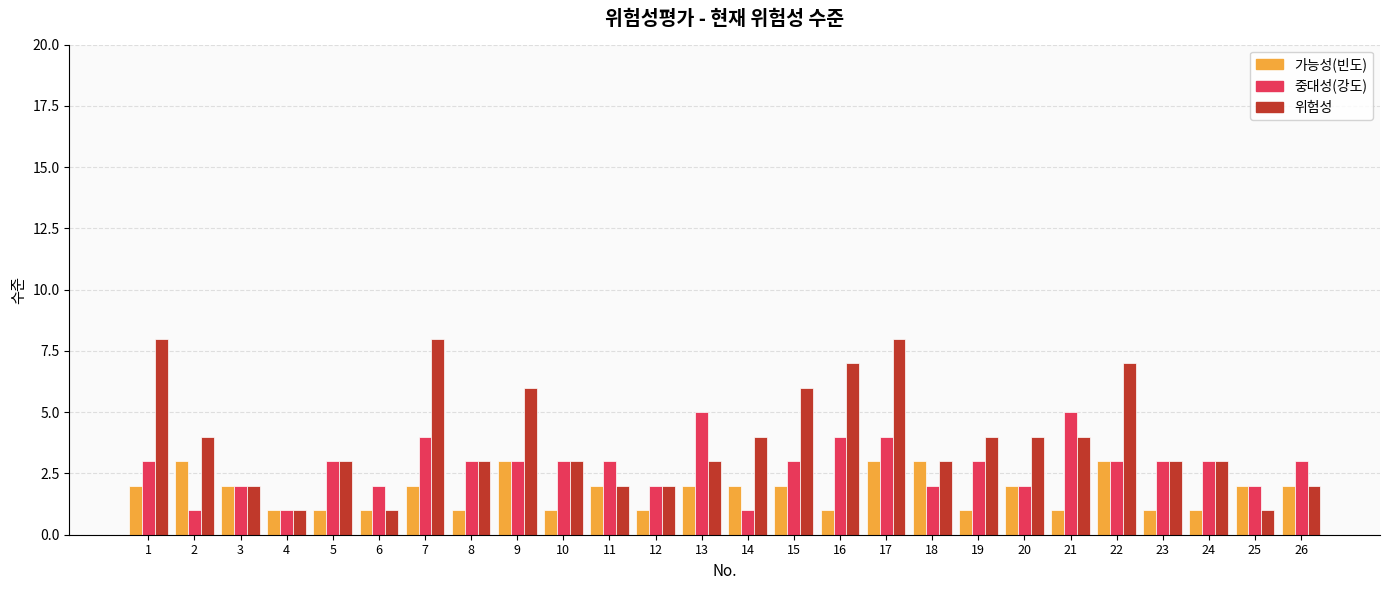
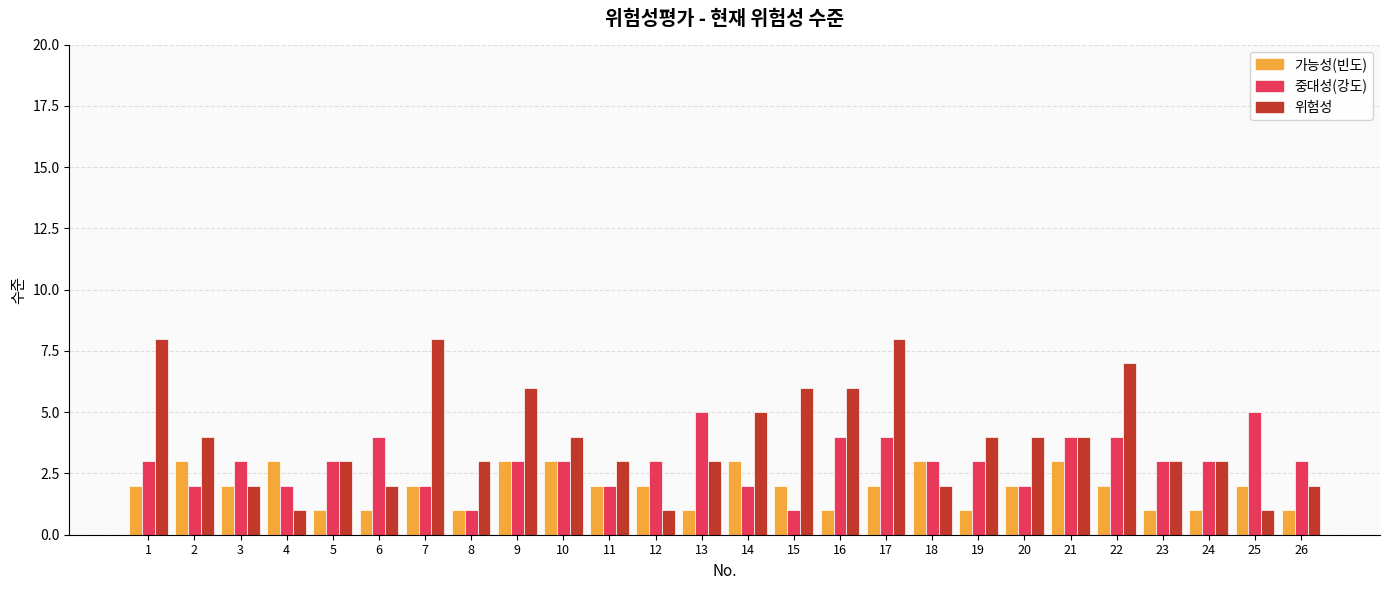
중대성(강도), 2: 1 -> 2
중대성(강도), 3: 2 -> 3
가능성(빈도), 4: 1 -> 3
중대성(강도), 4: 1 -> 2
중대성(강도), 6: 2 -> 4
위험성, 6: 1 -> 2
중대성(강도), 7: 4 -> 2
중대성(강도), 8: 3 -> 1
가능성(빈도), 10: 1 -> 3
위험성, 10: 3 -> 4
중대성(강도), 11: 3 -> 2
위험성, 11: 2 -> 3
가능성(빈도), 12: 1 -> 2
중대성(강도), 12: 2 -> 3
위험성, 12: 2 -> 1
가능성(빈도), 13: 2 -> 1
가능성(빈도), 14: 2 -> 3
중대성(강도), 14: 1 -> 2
위험성, 14: 4 -> 5
중대성(강도), 15: 3 -> 1
위험성, 16: 7 -> 6
가능성(빈도), 17: 3 -> 2
중대성(강도), 18: 2 -> 3
위험성, 18: 3 -> 2
가능성(빈도), 21: 1 -> 3
중대성(강도), 21: 5 -> 4
가능성(빈도), 22: 3 -> 2
중대성(강도), 22: 3 -> 4
중대성(강도), 25: 2 -> 5
가능성(빈도), 26: 2 -> 1
